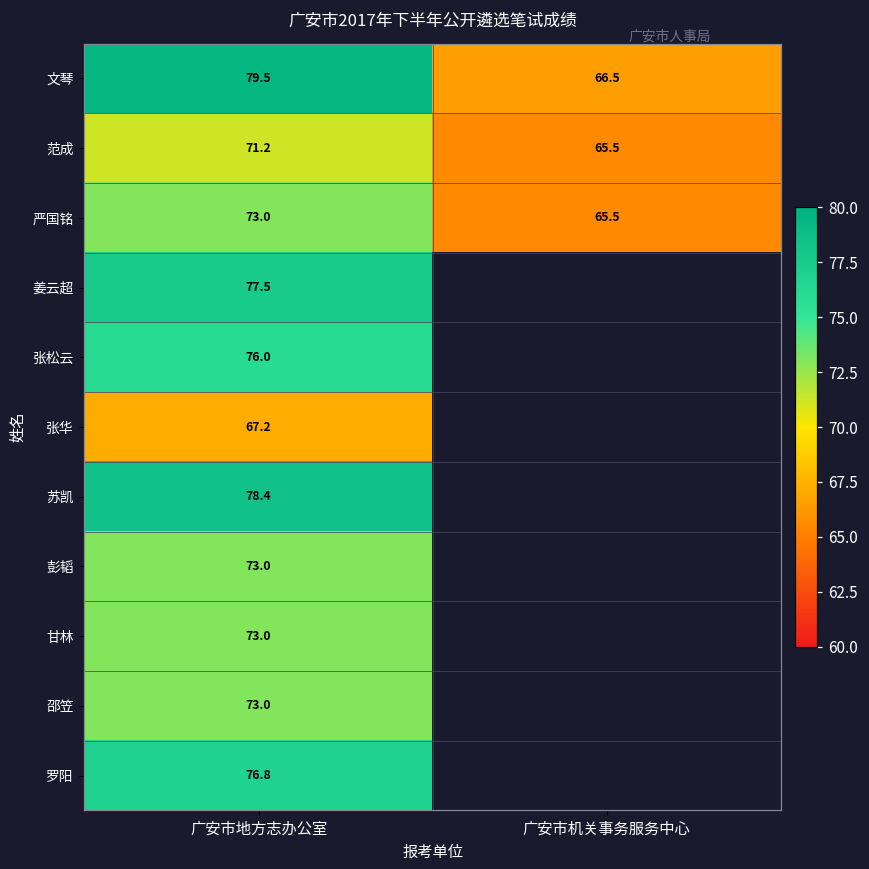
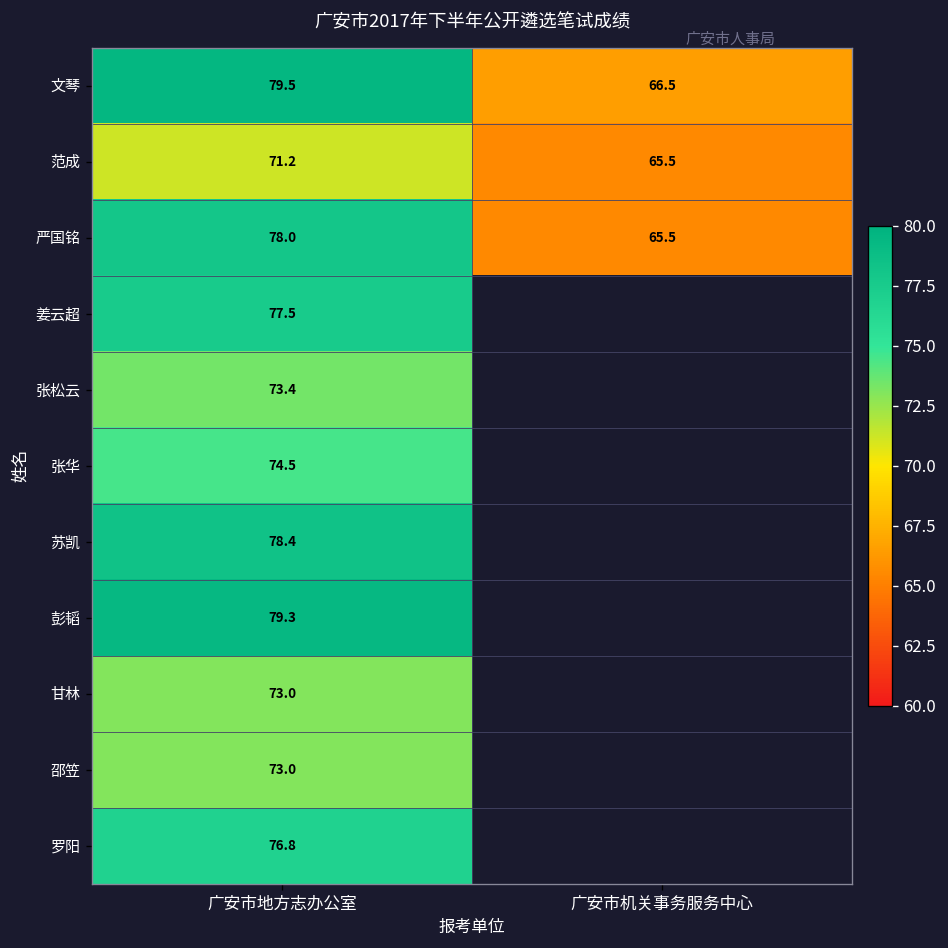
严国铭, 广安市地方志办公室: 73.0 -> 78.0
张松云, 广安市地方志办公室: 76.0 -> 73.4
张华, 广安市地方志办公室: 67.2 -> 74.5
彭韬, 广安市地方志办公室: 73.0 -> 79.3
